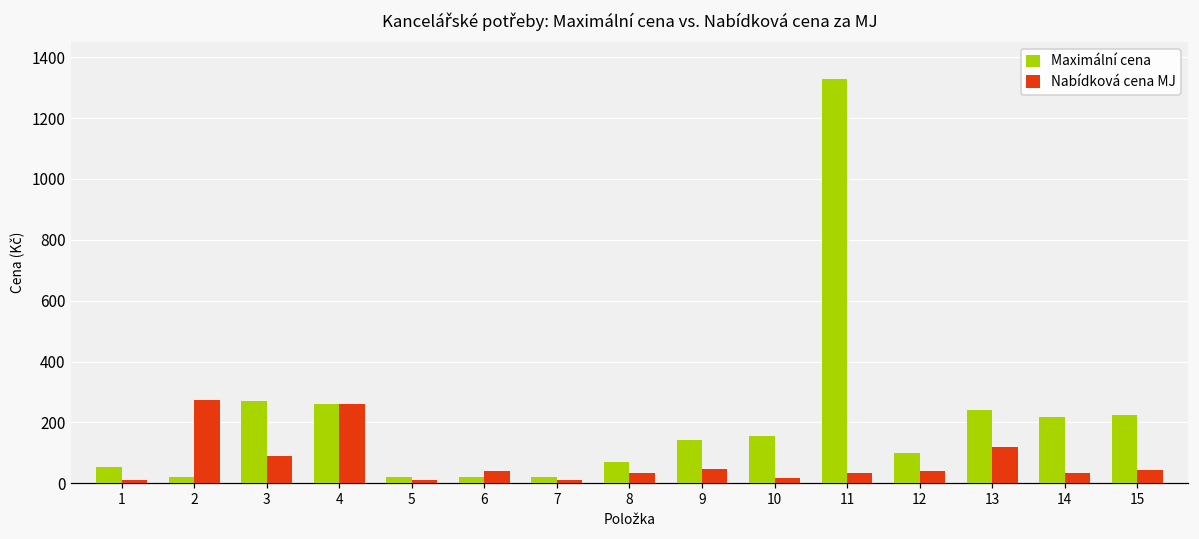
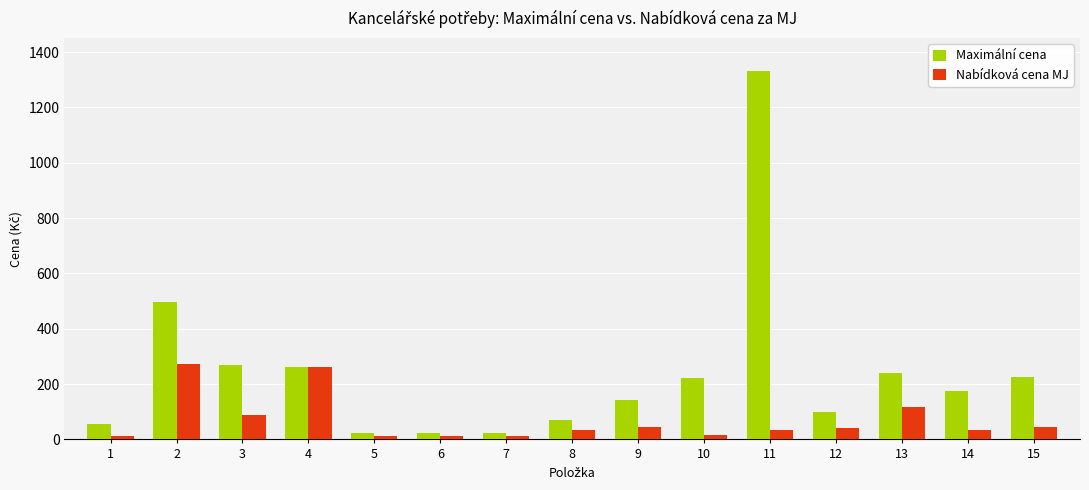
Maximální cena, 2: 20 -> 500
Nabídková cena MJ, 6: 40 -> 10
Maximální cena, 10: 150 -> 220
Maximální cena, 14: 220 -> 180
